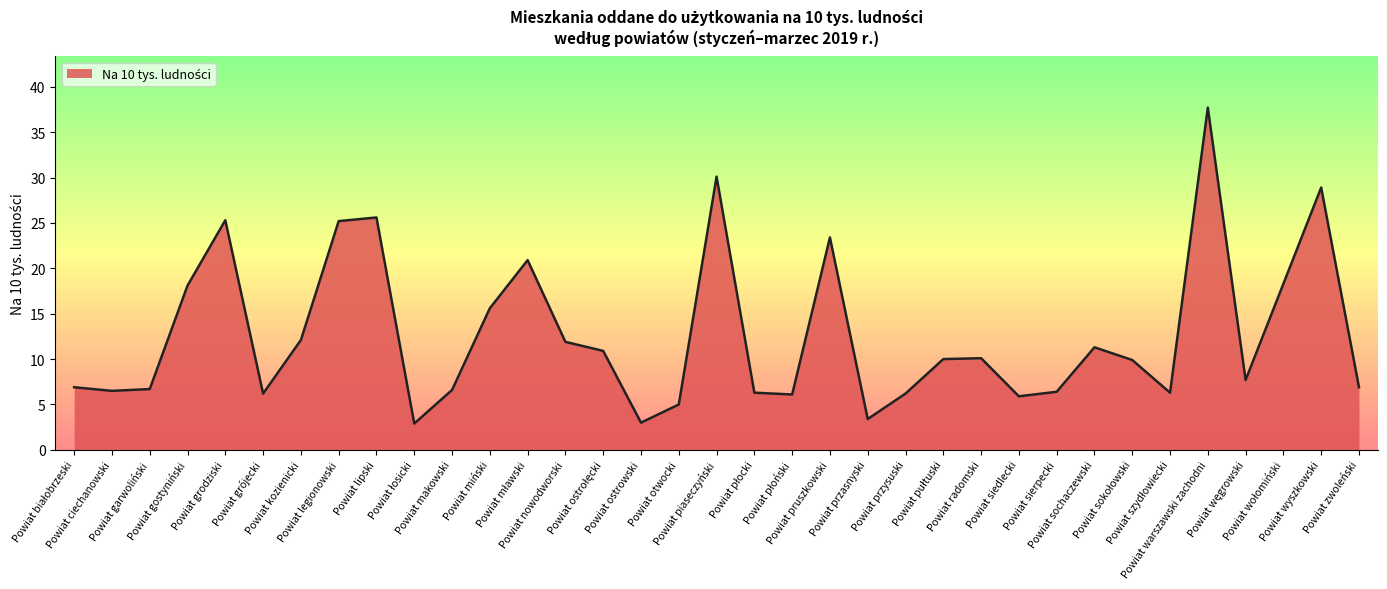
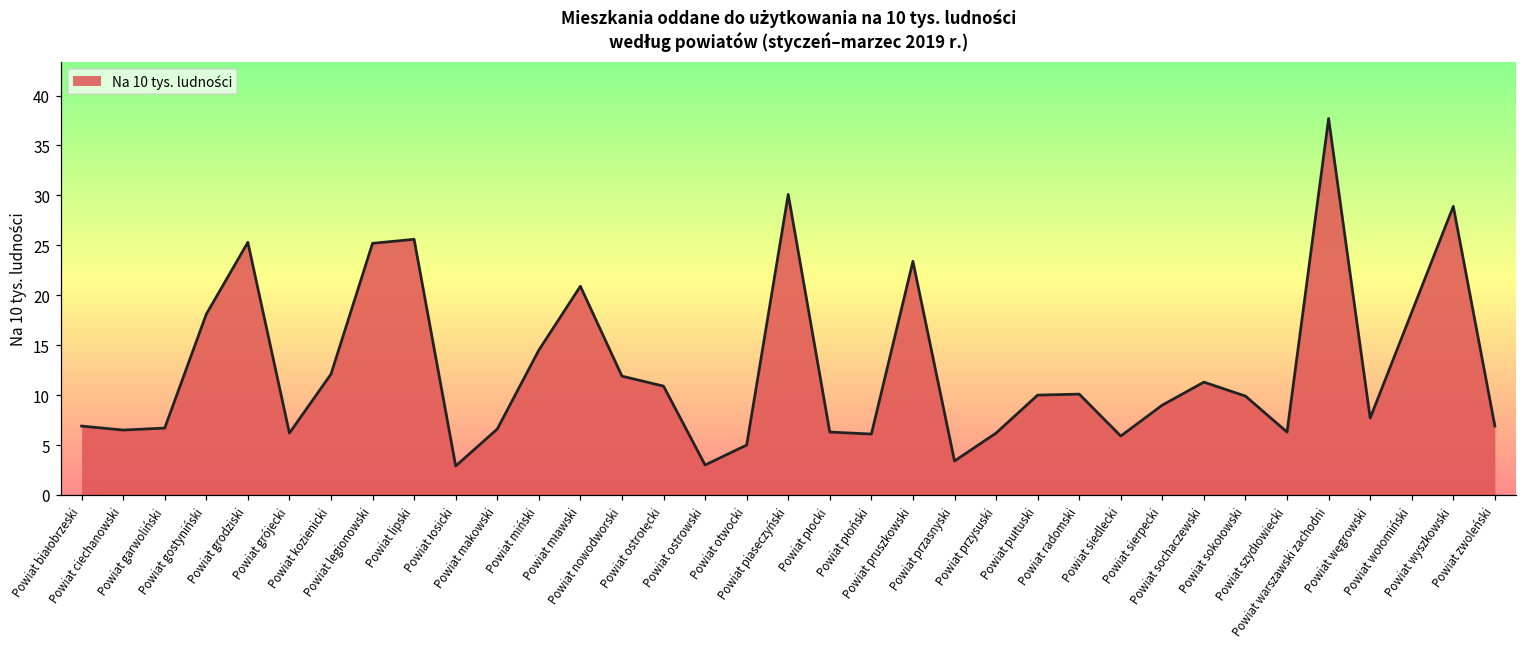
Powiat miński: 16 -> 15
Powiat sierpecki: 6 -> 9
